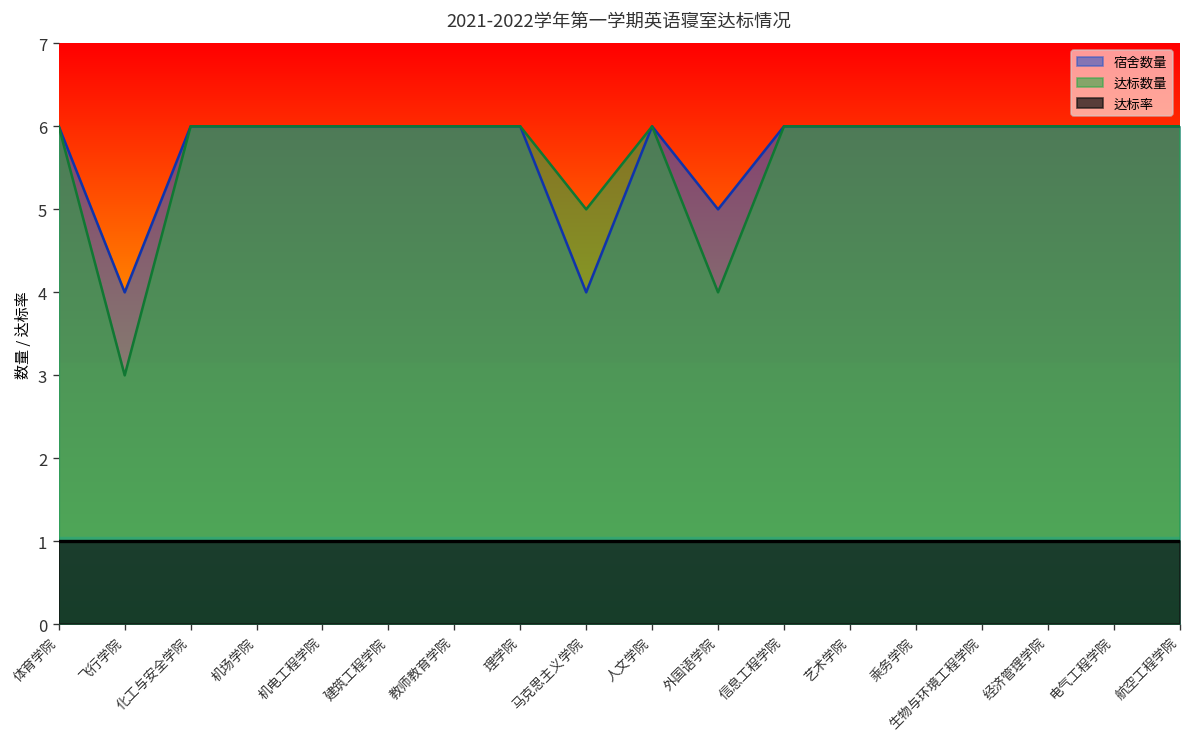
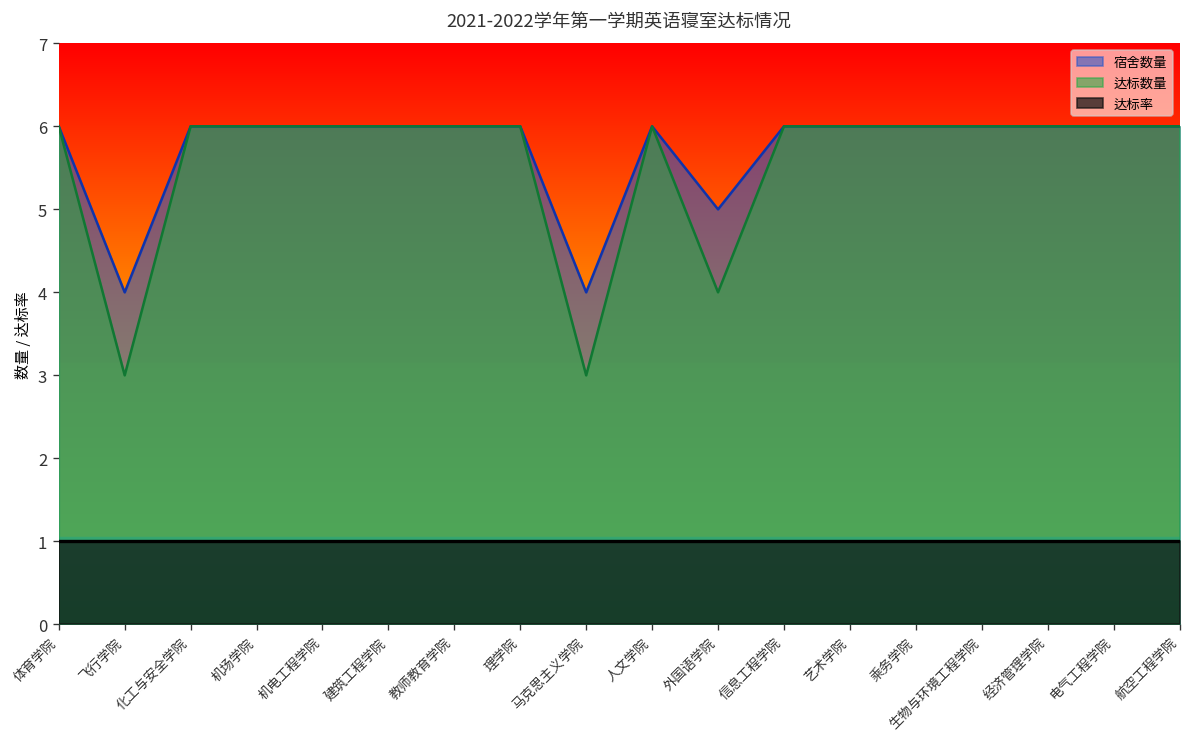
达标数量, 马克思主义学院: 5 -> 3
